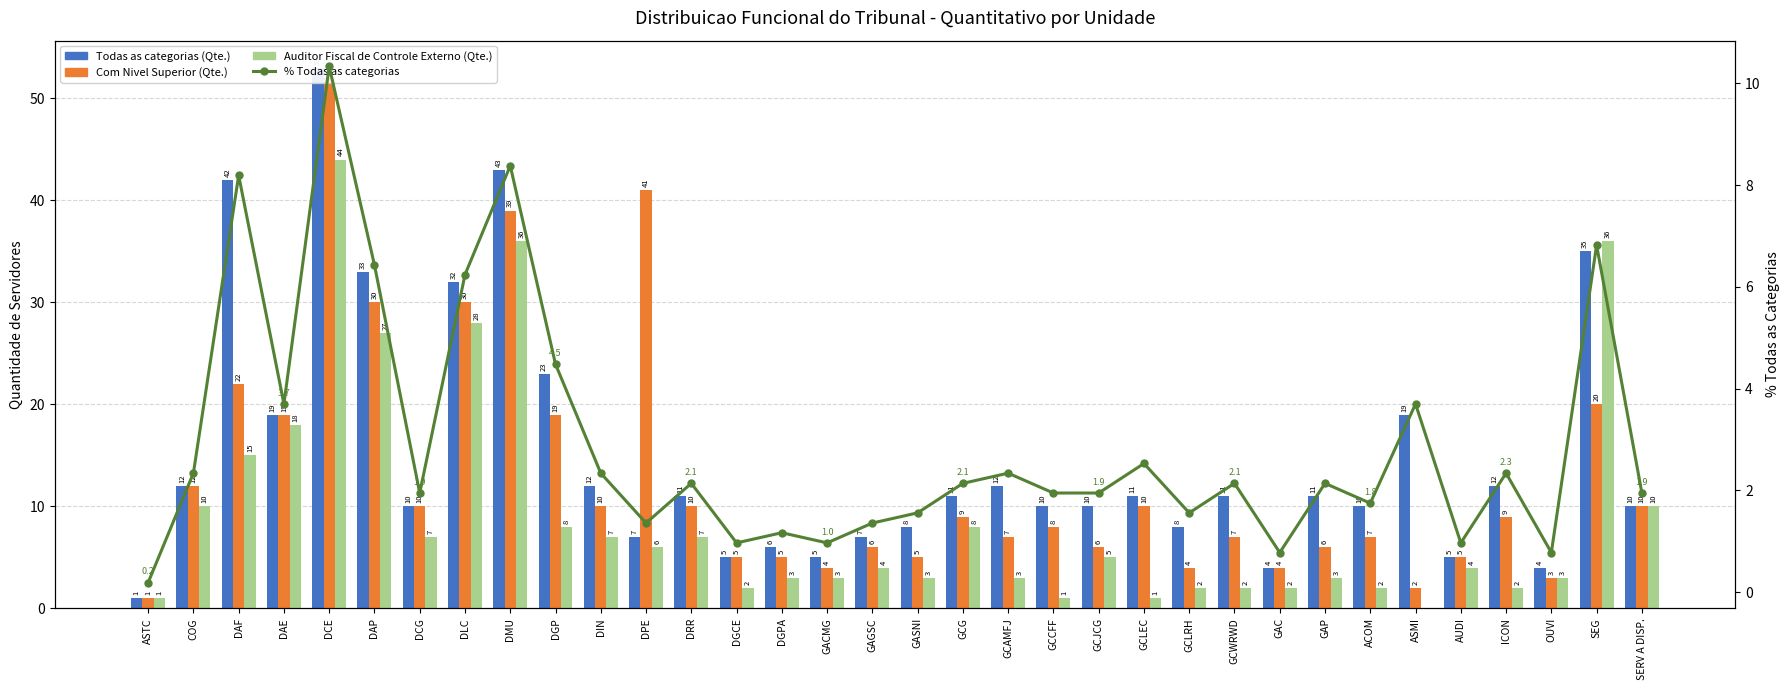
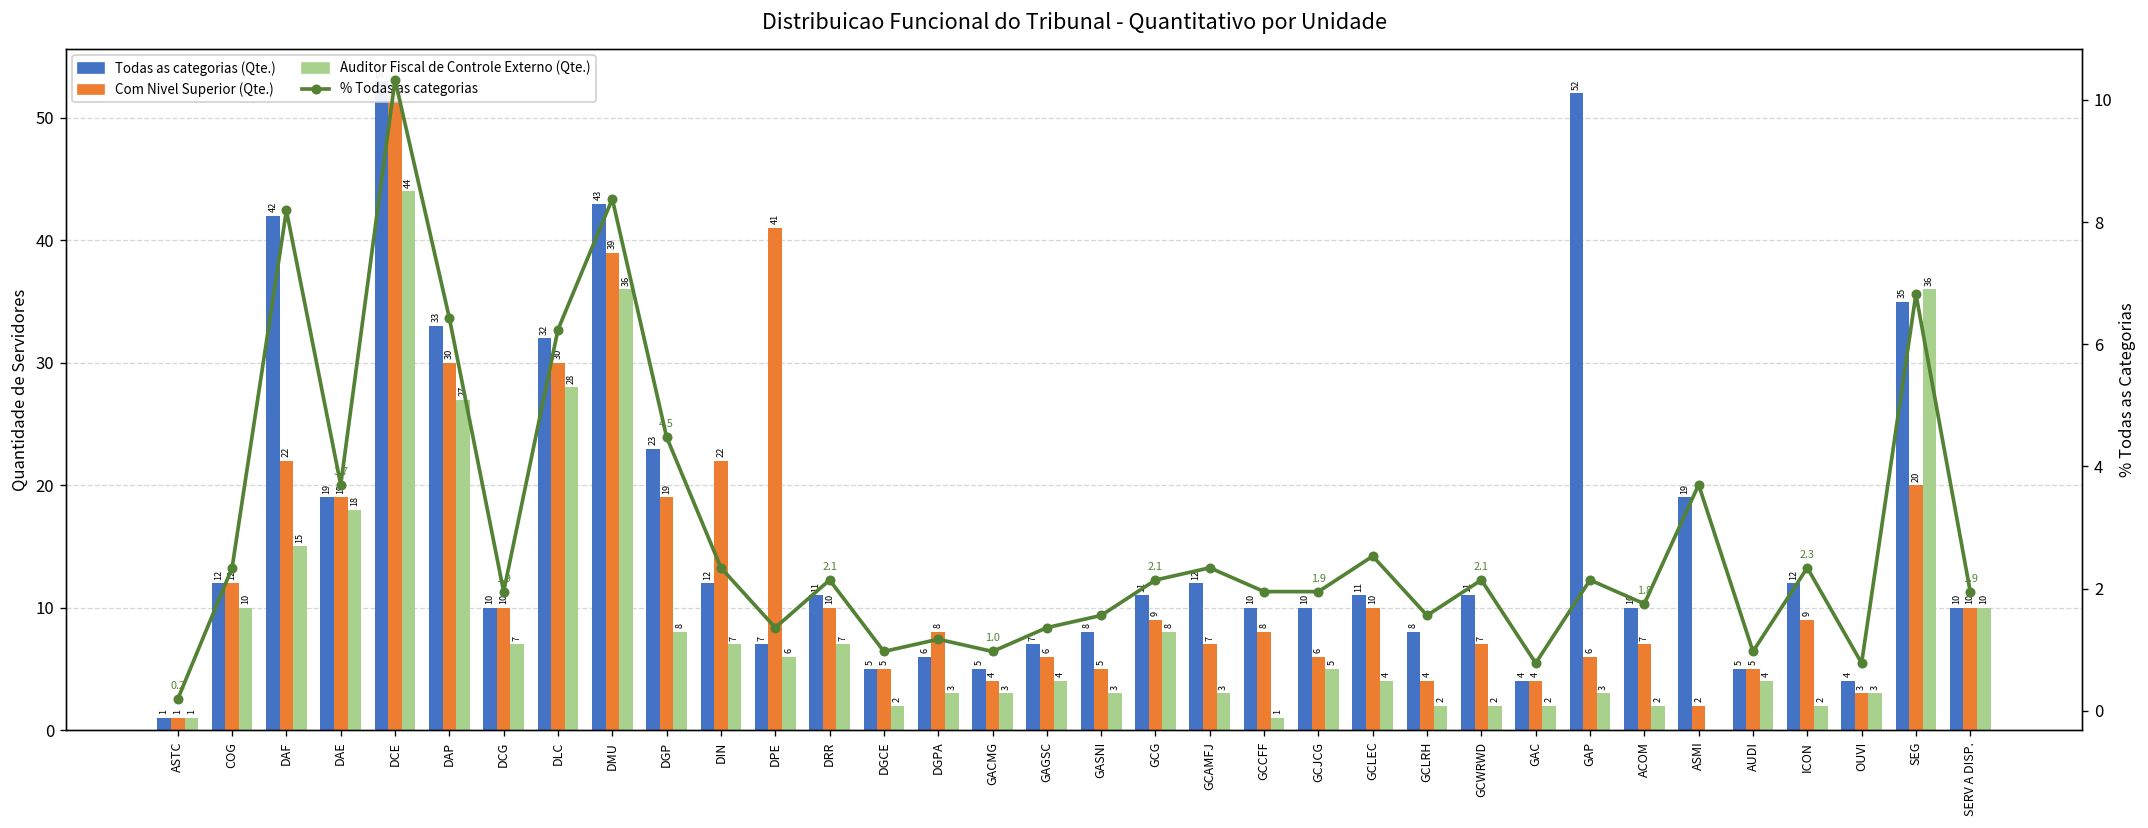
Com Nivel Superior (Qte.), DIN: 10 -> 22
Com Nivel Superior (Qte.), DGPA: 5 -> 8
Auditor Fiscal de Controle Externo (Qte.), GCLEC: 1 -> 4
Todas as categorias (Qte.), GAP: 11 -> 52
